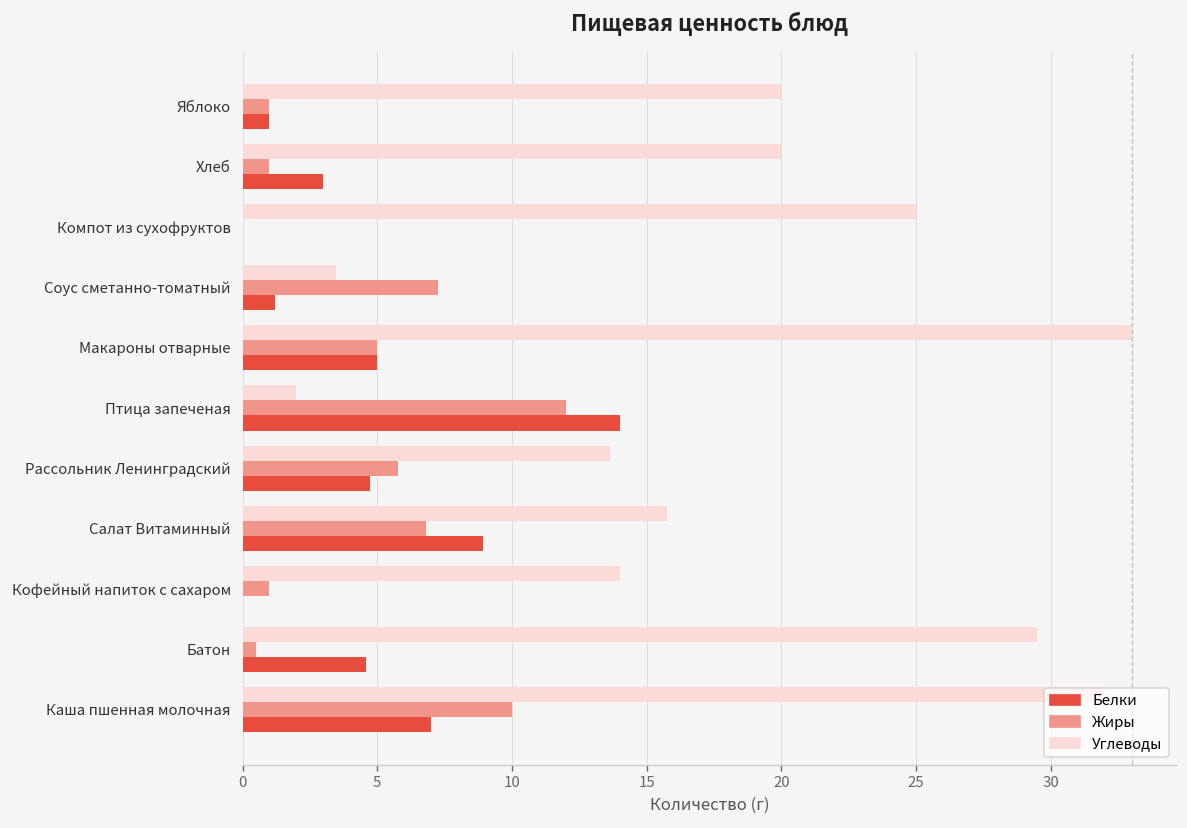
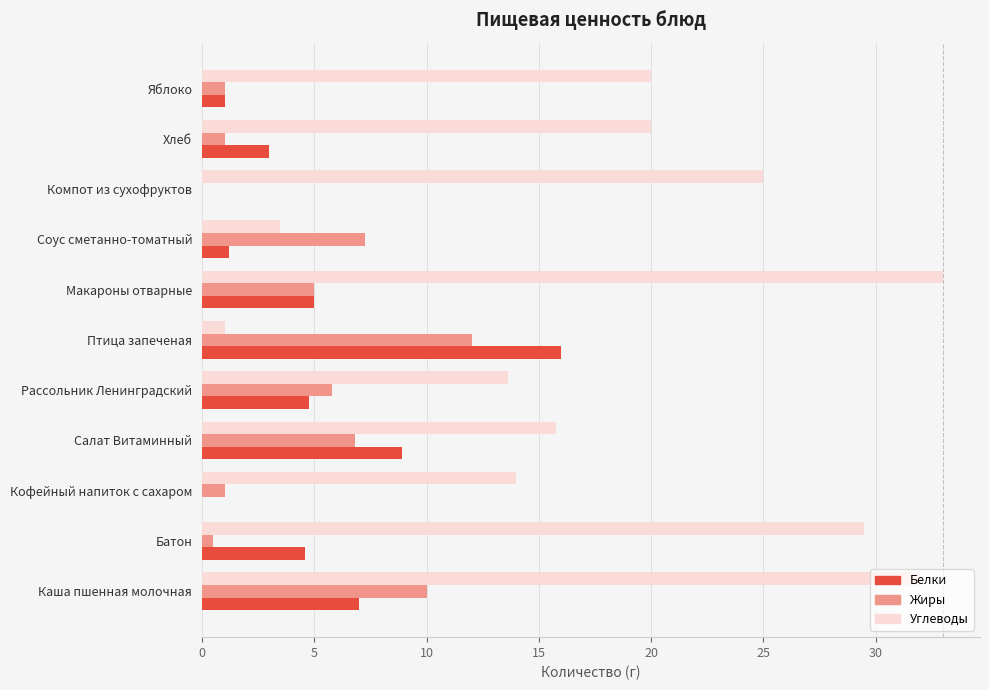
Углеводы, Птица запеченая: 2 -> 1
Белки, Птица запеченая: 14 -> 16
